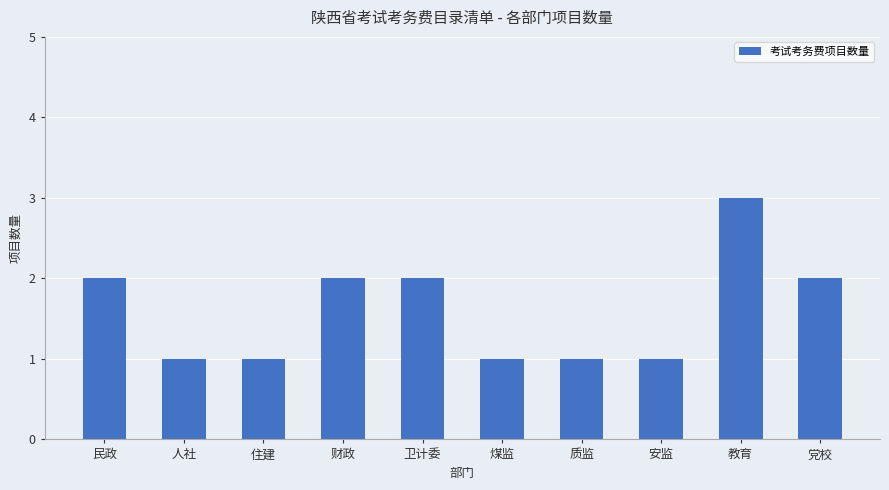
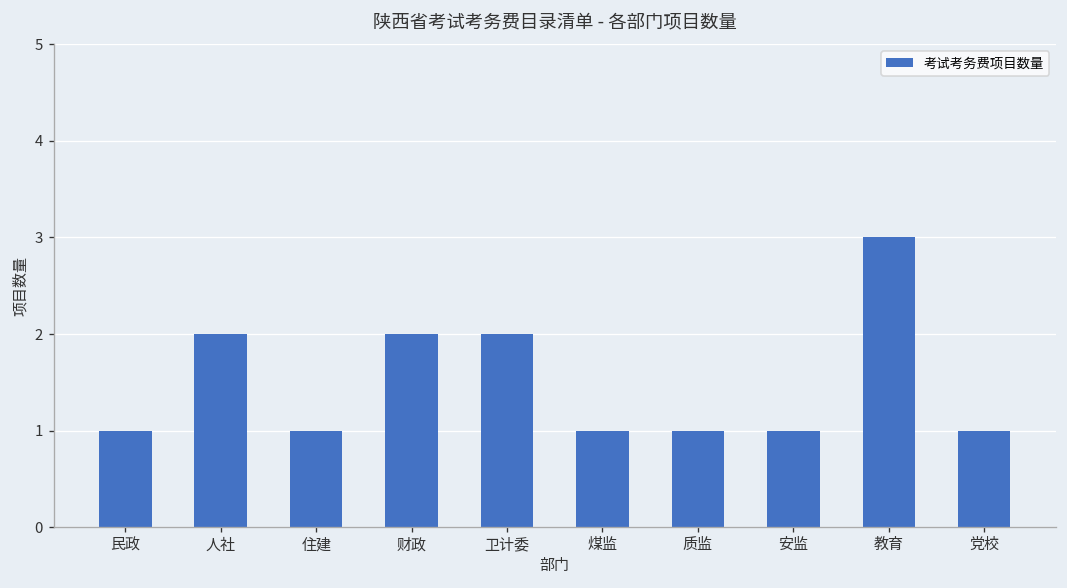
民政: 2 -> 1
人社: 1 -> 2
党校: 2 -> 1
